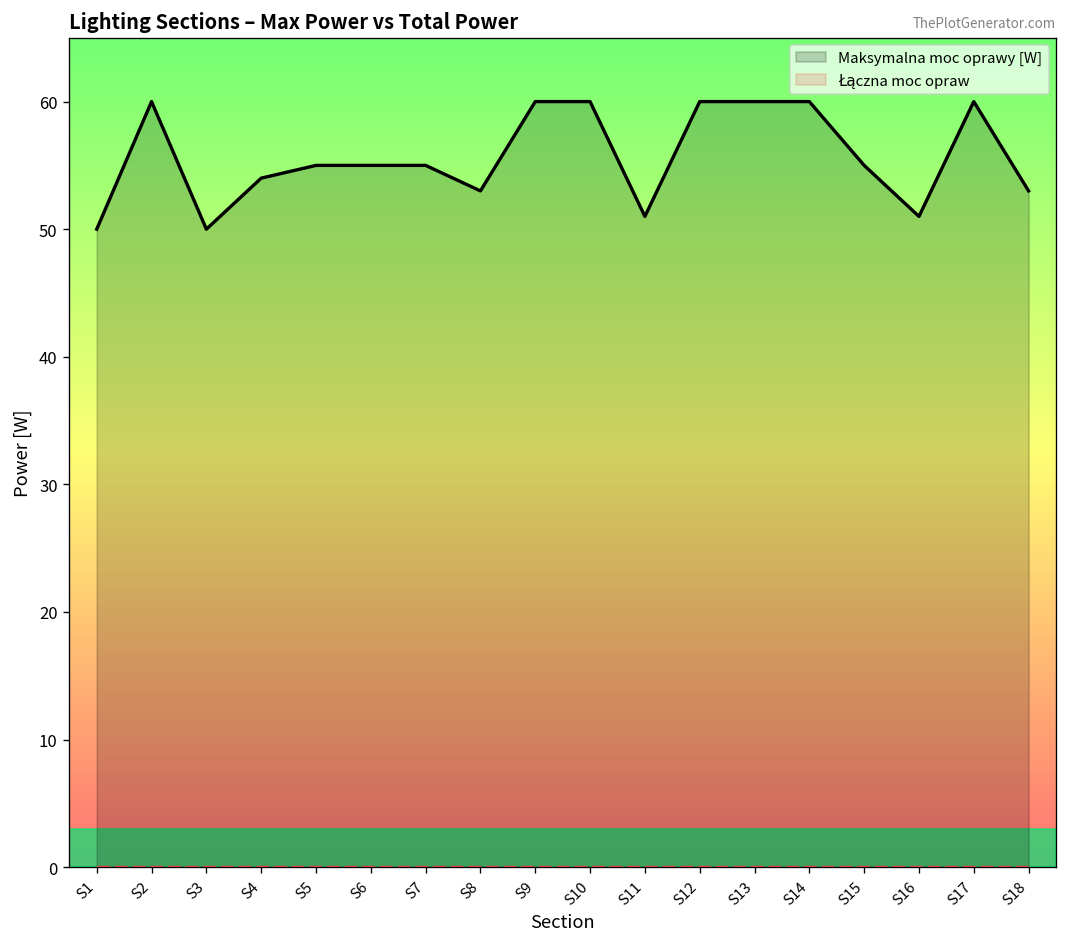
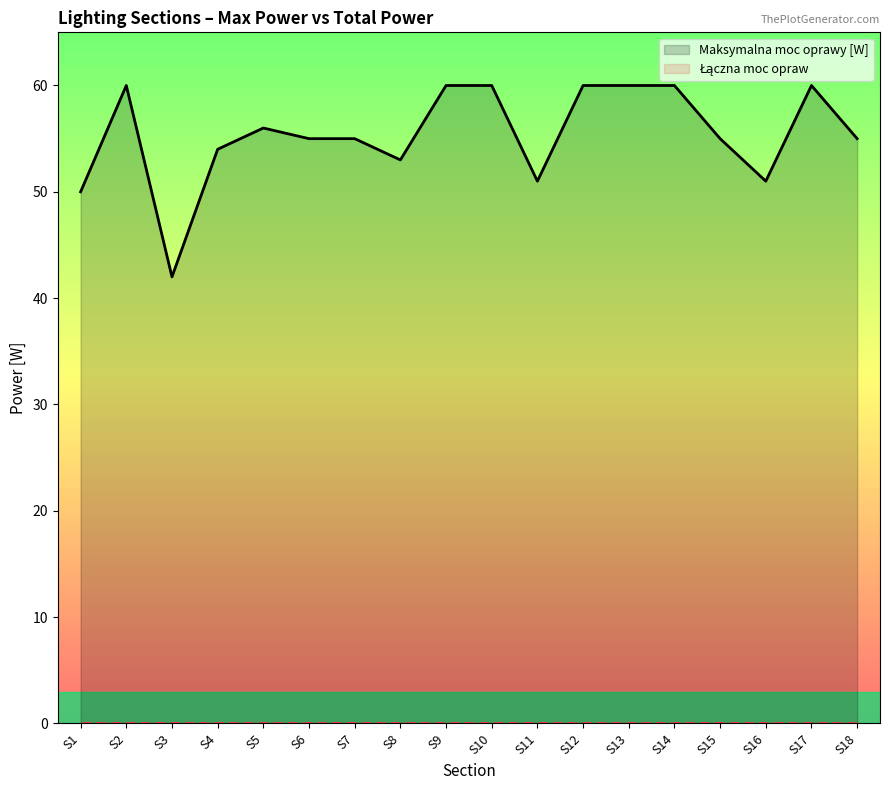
Maksymalna moc oprawy [W], S3: 50 -> 42
Maksymalna moc oprawy [W], S5: 55 -> 56
Maksymalna moc oprawy [W], S18: 53 -> 55
